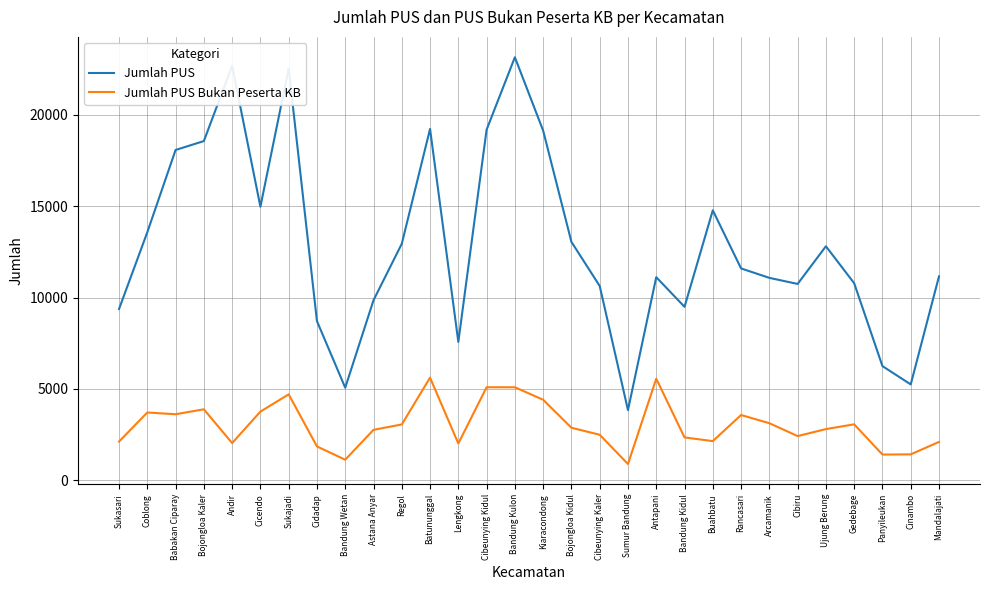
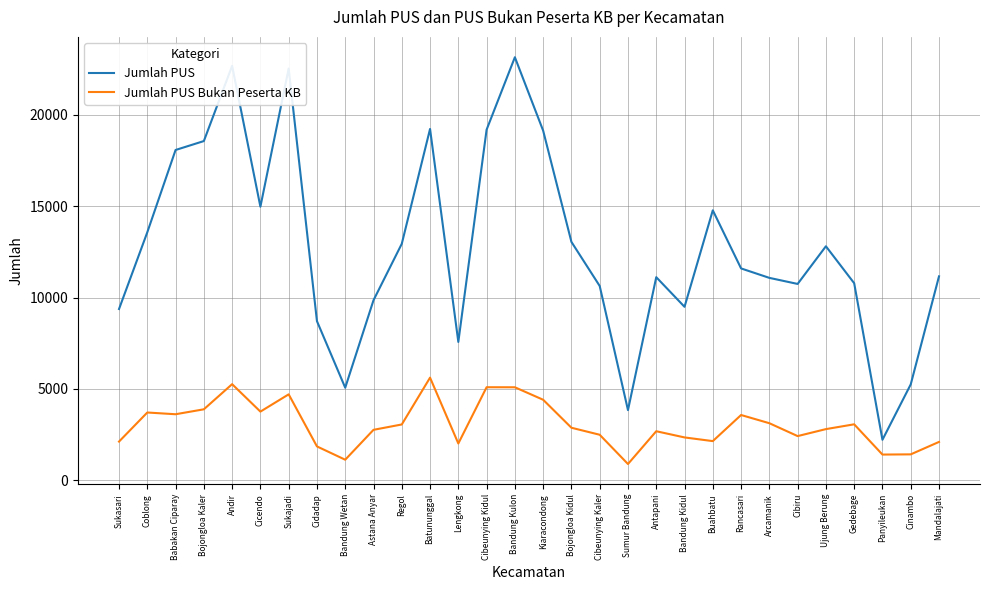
Jumlah PUS Bukan Peserta KB, Andir: 2000 -> 5300
Jumlah PUS Bukan Peserta KB, Antapani: 5600 -> 2700
Jumlah PUS, Panyileukan: 6200 -> 2200
